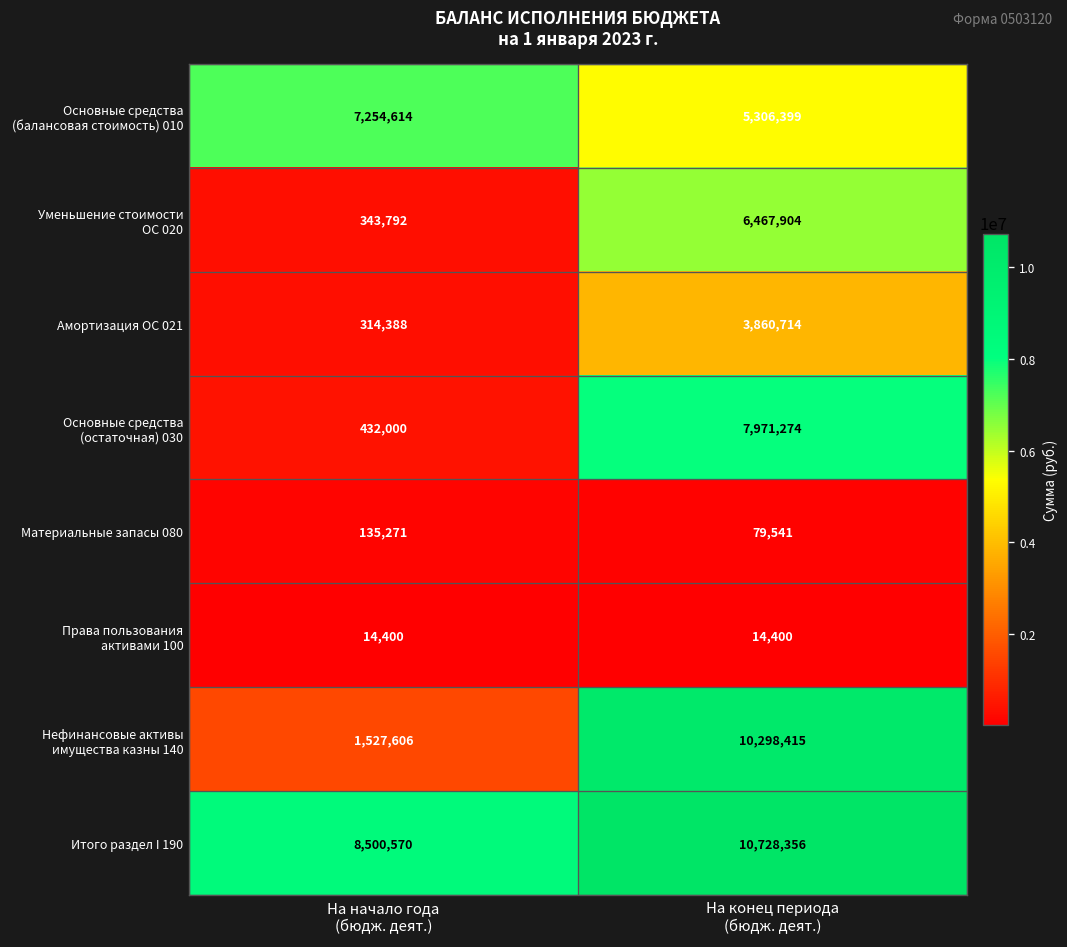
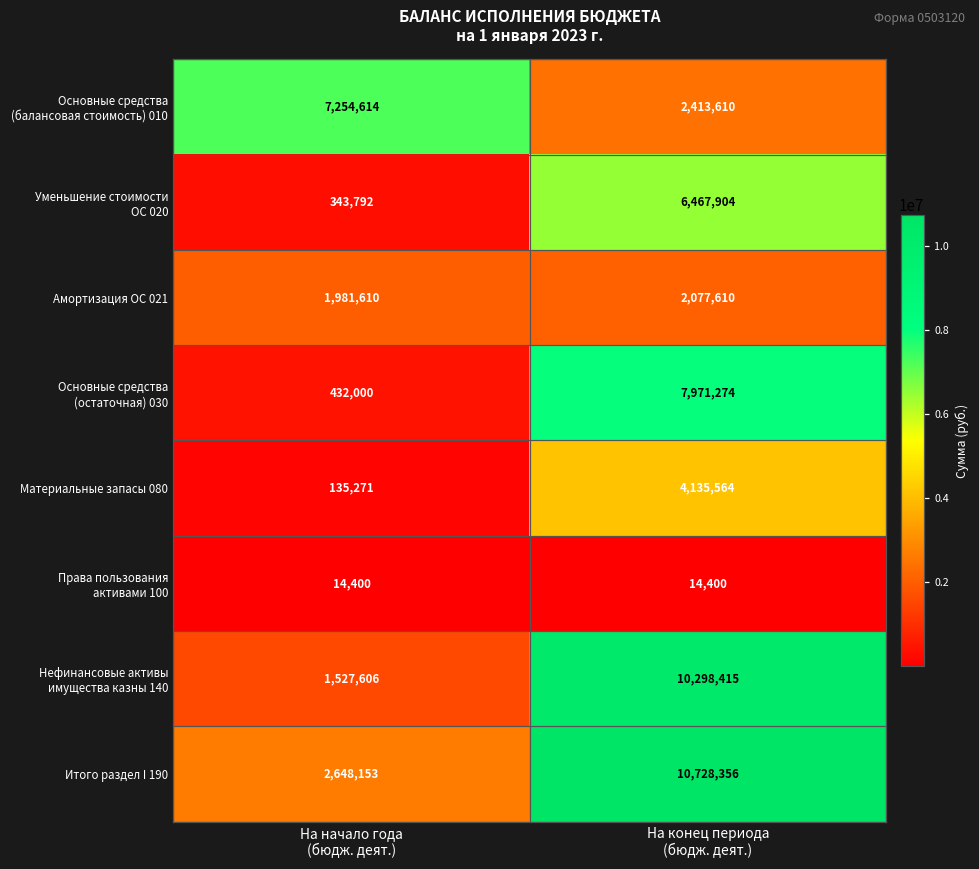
Основные средства (балансовая стоимость) 010, На конец периода (бюдж. деят.): 5,306,399 -> 2,413,610
Амортизация ОС 021, На начало года (бюдж. деят.): 314,388 -> 1,981,610
Амортизация ОС 021, На конец периода (бюдж. деят.): 3,860,714 -> 2,077,610
Материальные запасы 080, На конец периода (бюдж. деят.): 79,541 -> 4,135,564
Итого раздел I 190, На начало года (бюдж. деят.): 8,500,570 -> 2,648,153
